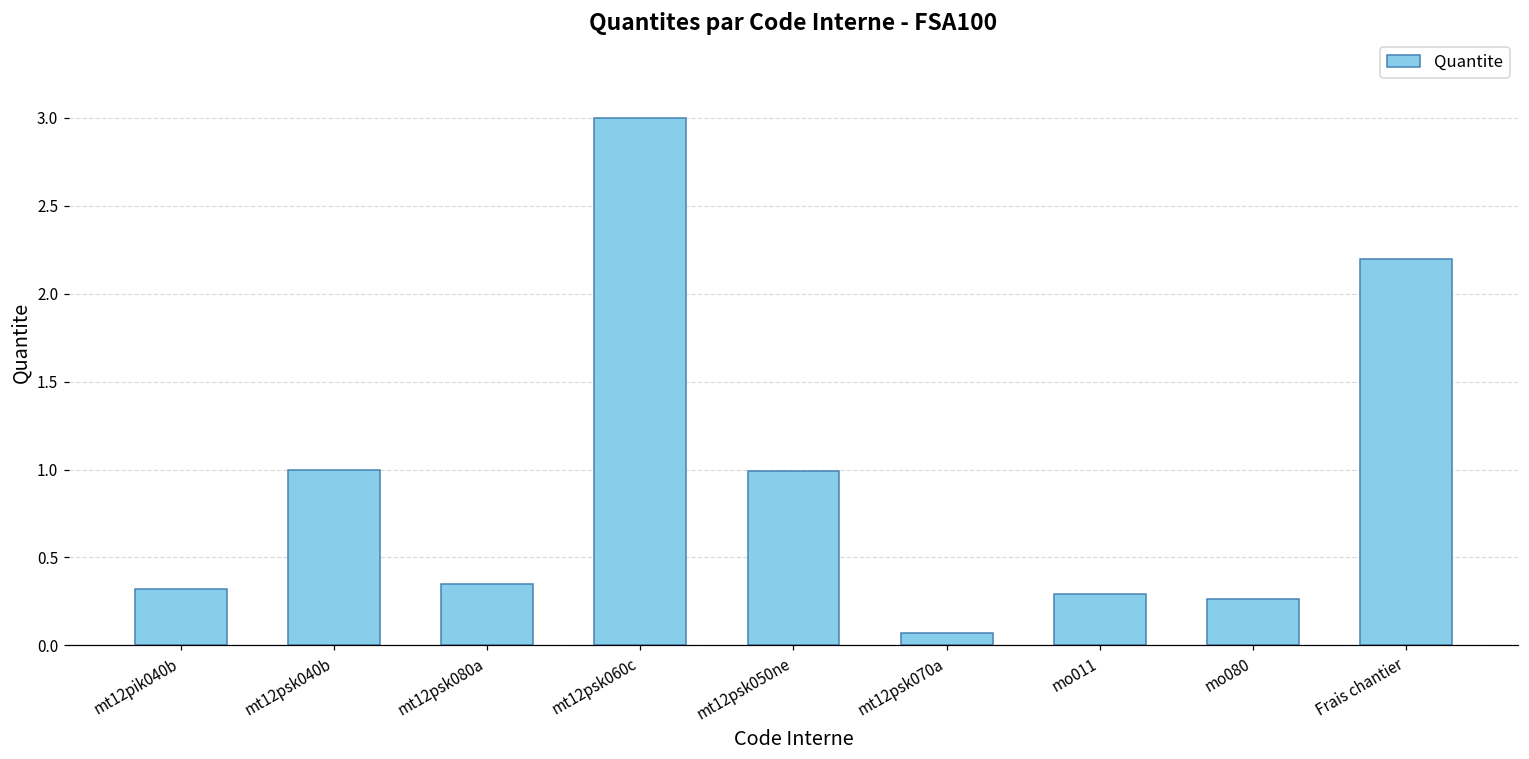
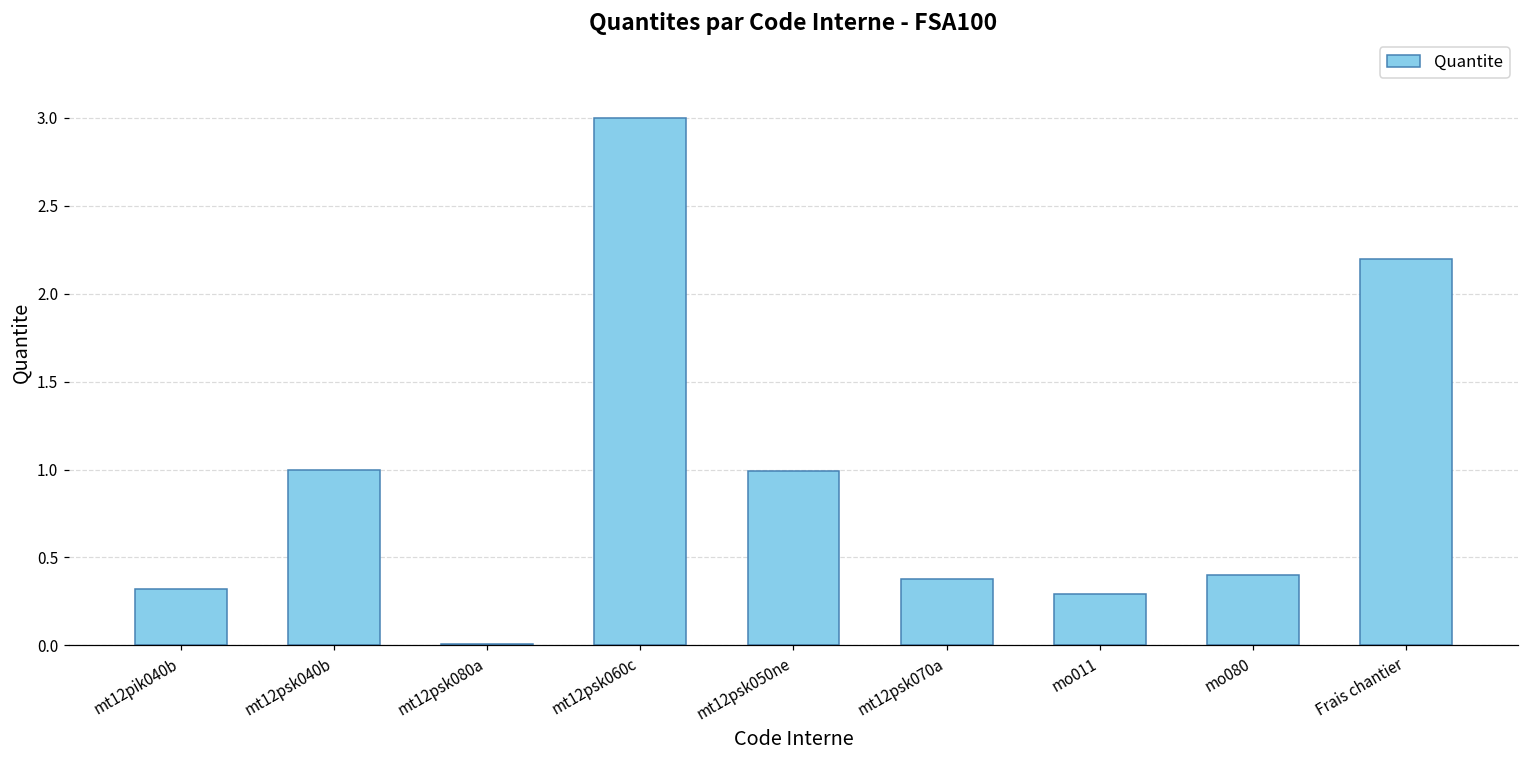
mt12psk080a: 0.35 -> 0.01
mt12psk070a: 0.07 -> 0.38
mo080: 0.26 -> 0.40
